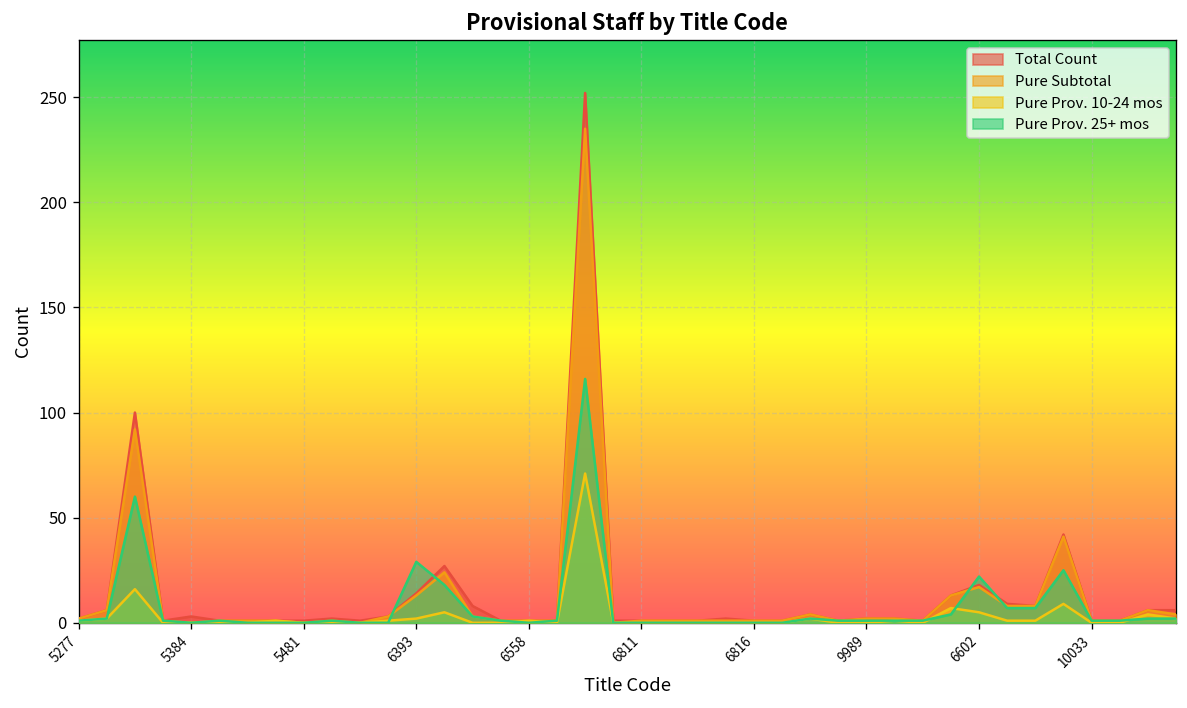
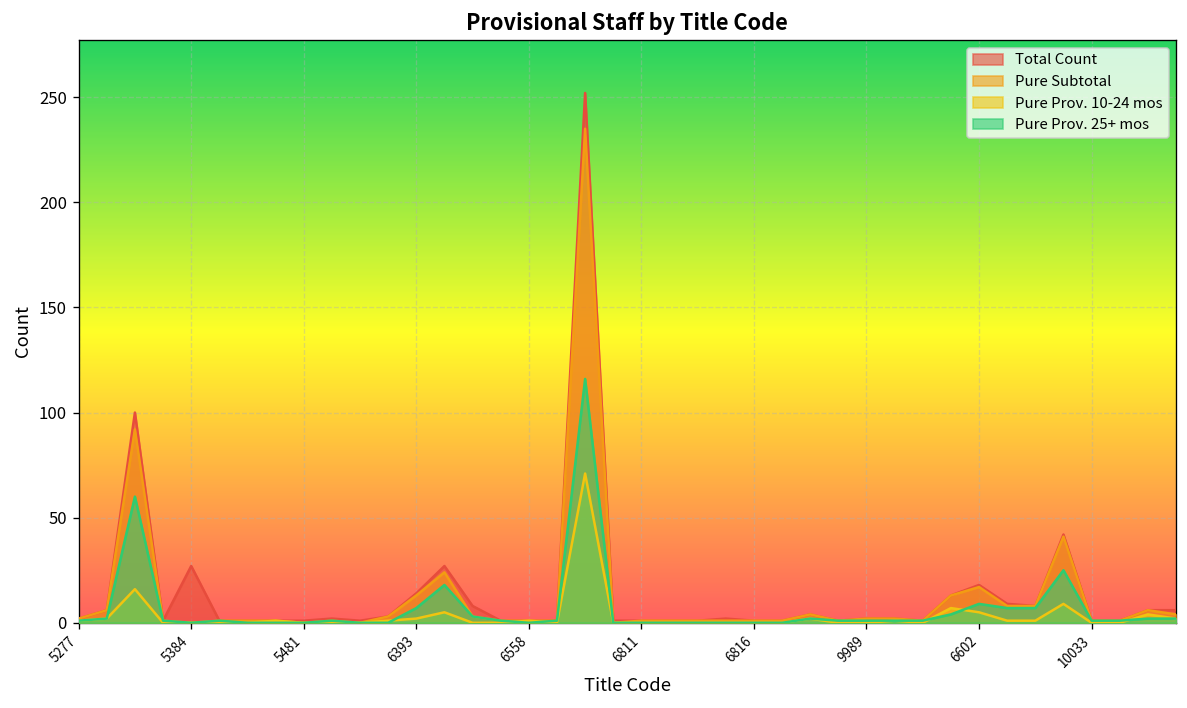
Total Count, 5384: 3 -> 27
Pure Prov. 25+ mos, 6393: 29 -> 7
Pure Prov. 25+ mos, 6602: 22 -> 9
